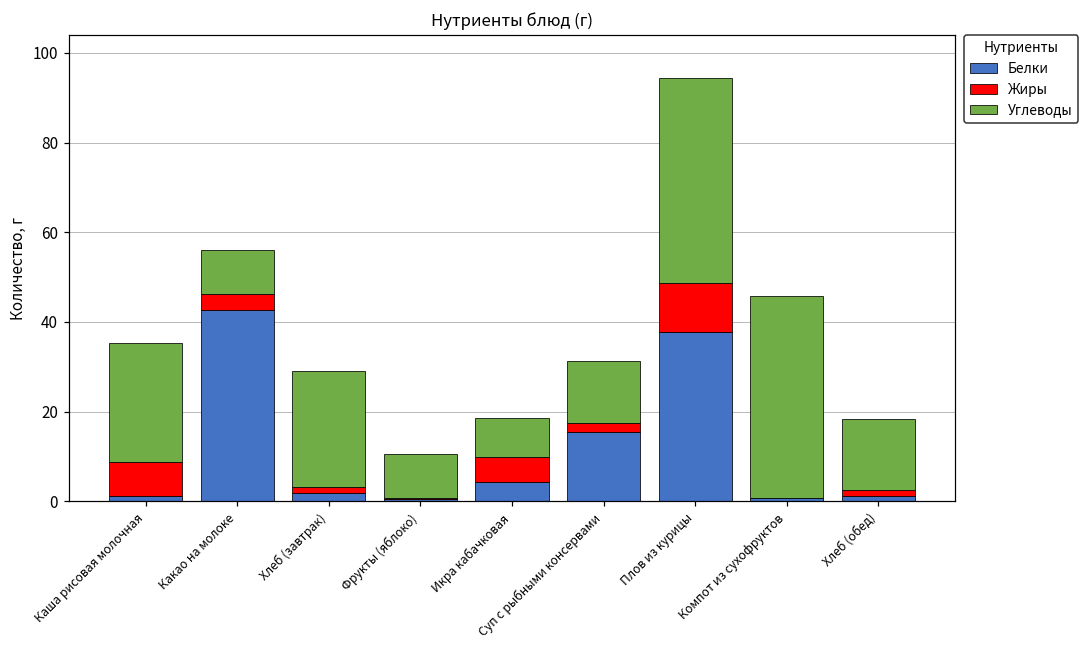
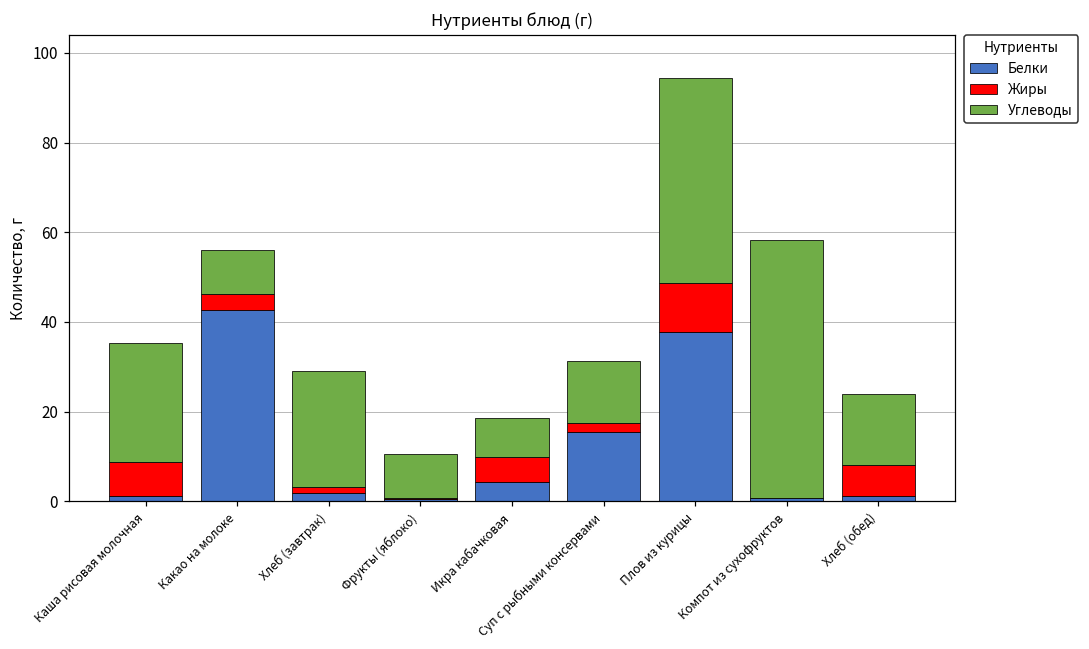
Углеводы, Компот из сухофруктов: 45 -> 58
Жиры, Хлеб (обед): 1 -> 7
